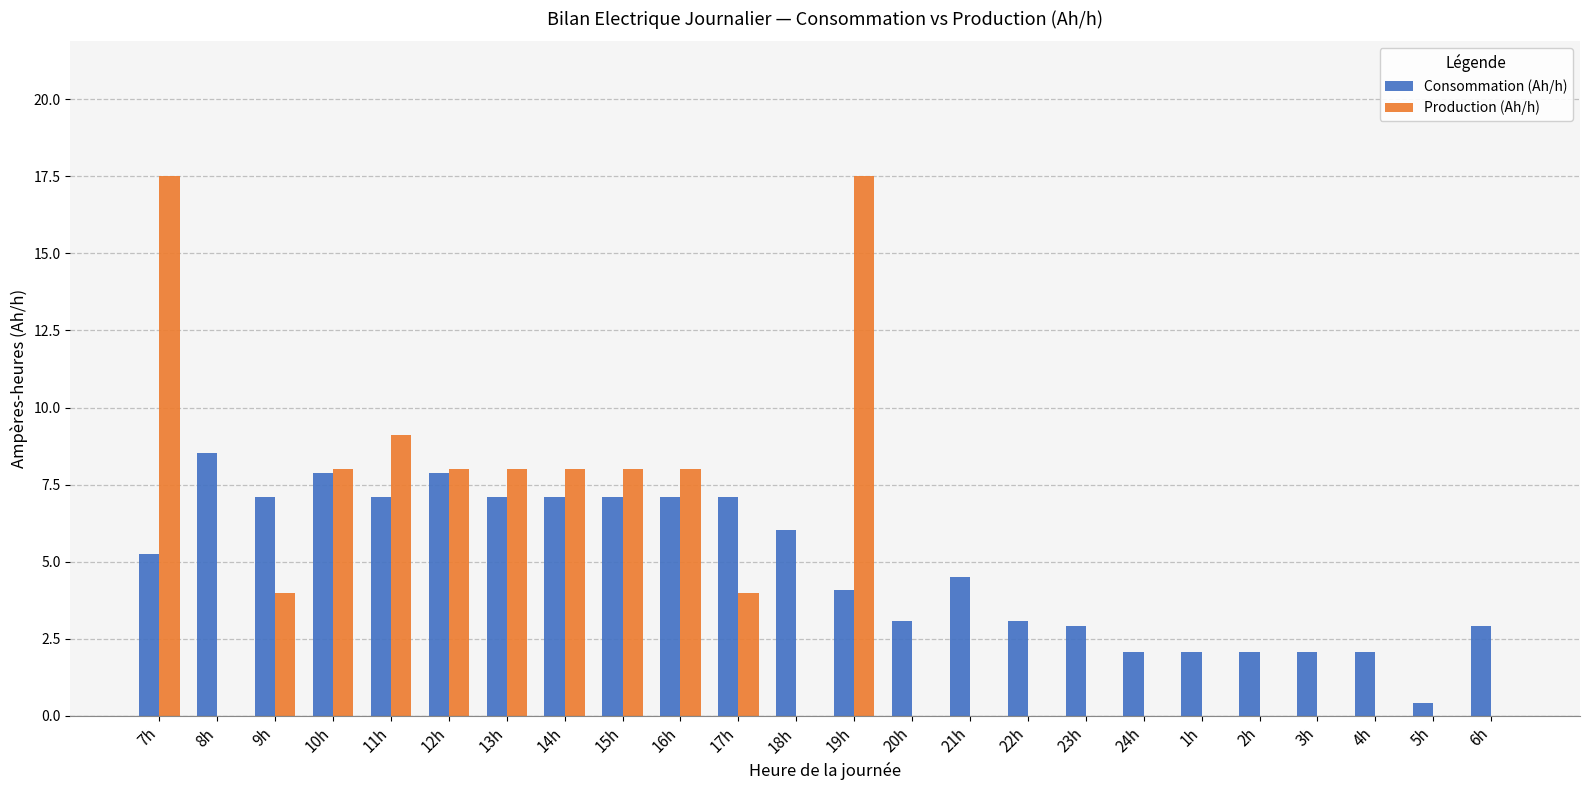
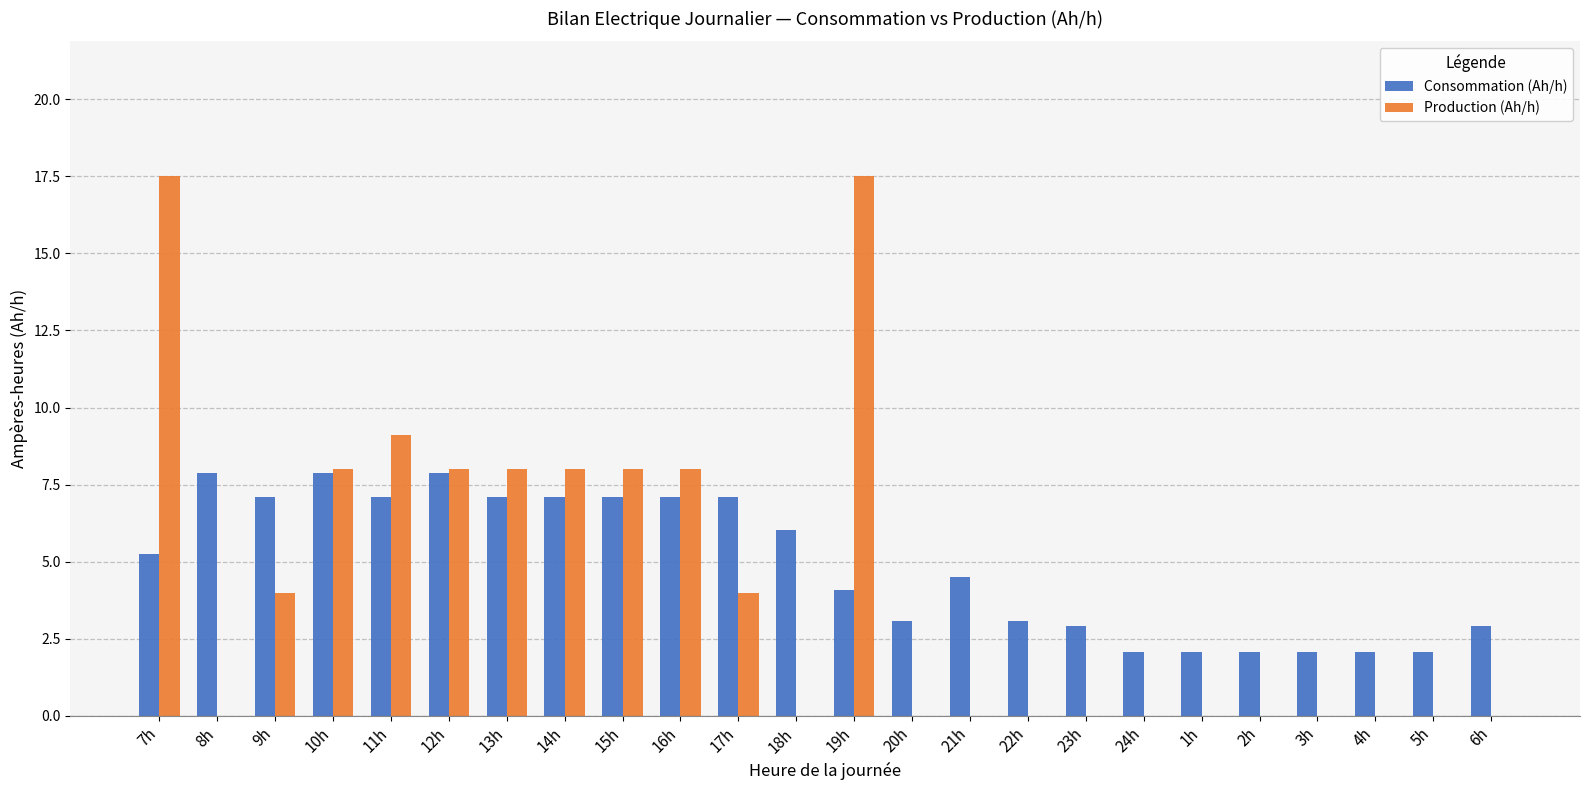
Consommation (Ah/h), 8h: 8.5 -> 7.9
Consommation (Ah/h), 5h: 0.4 -> 2.1
